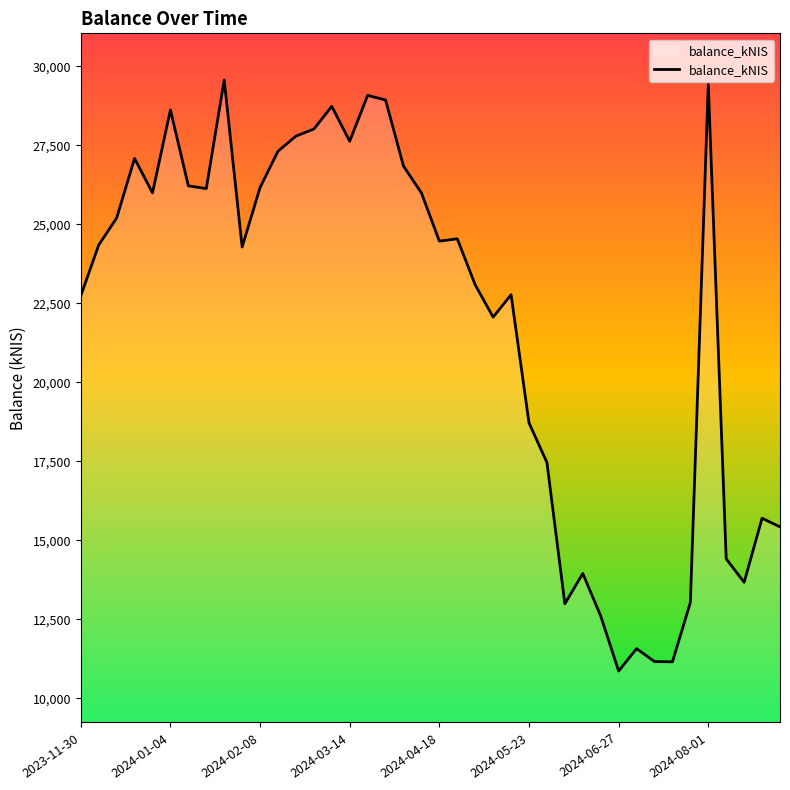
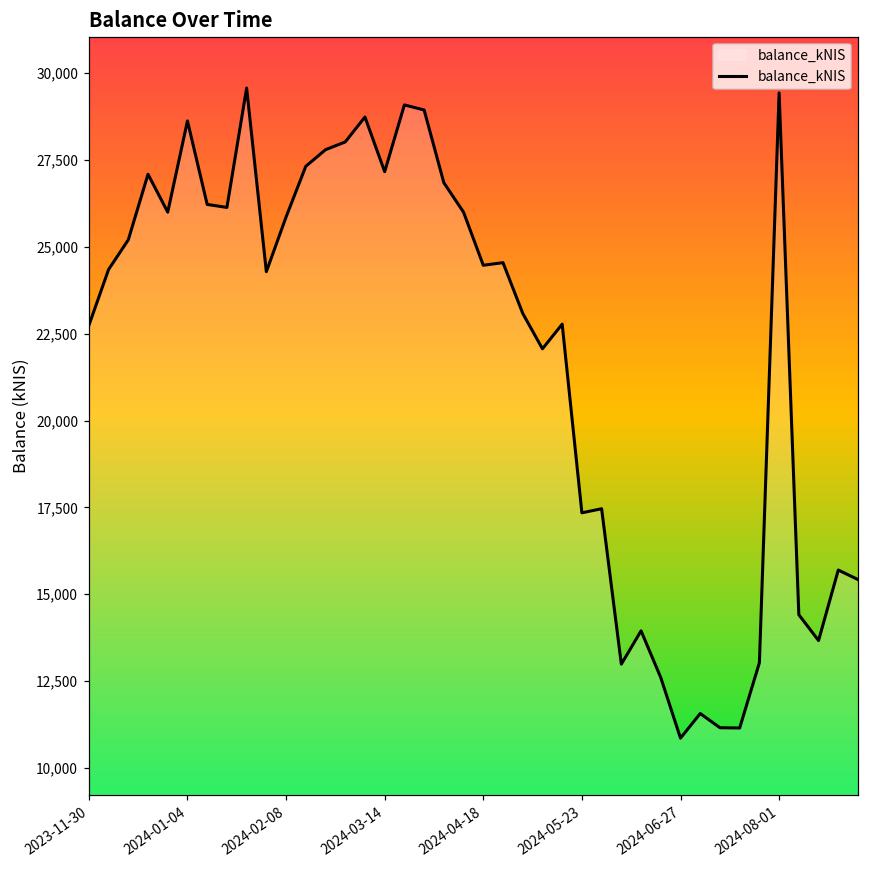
2024-02-08: 26,200 -> 25,900
2024-03-14: 27,600 -> 27,200
2024-05-23: 18,700 -> 17,300
